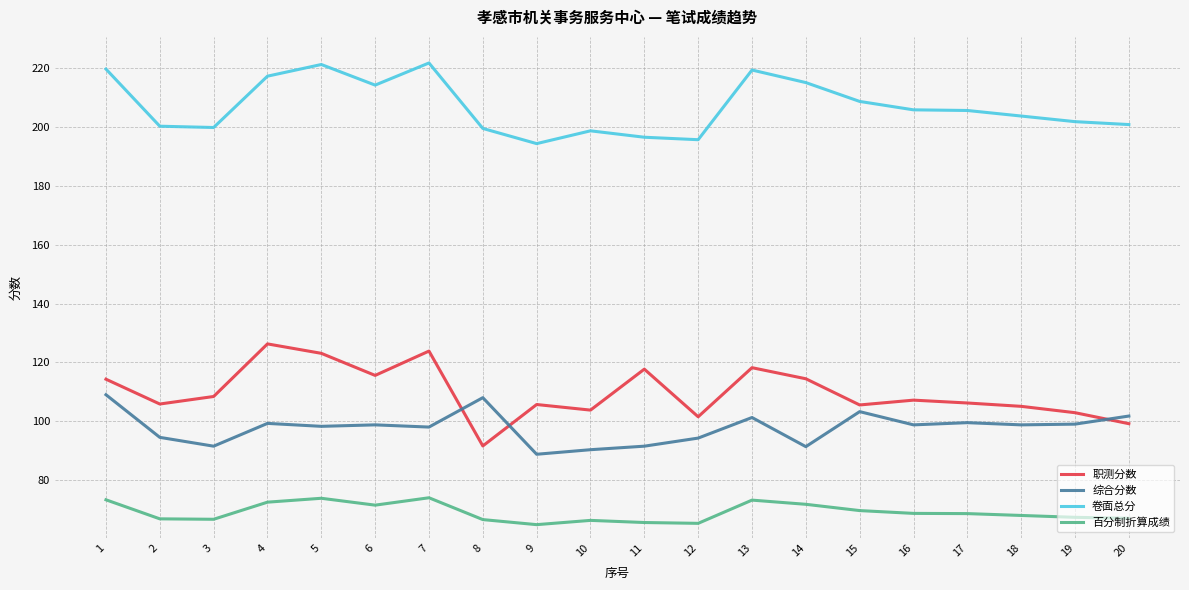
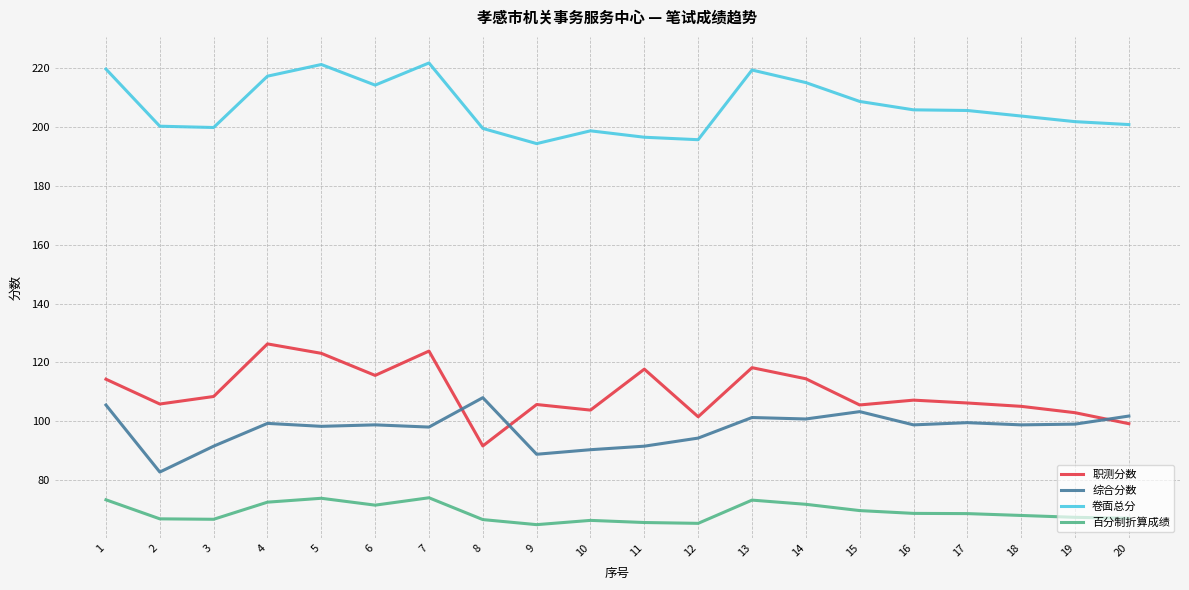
综合分数, 1: 109 -> 106
综合分数, 2: 95 -> 83
综合分数, 14: 91 -> 101
